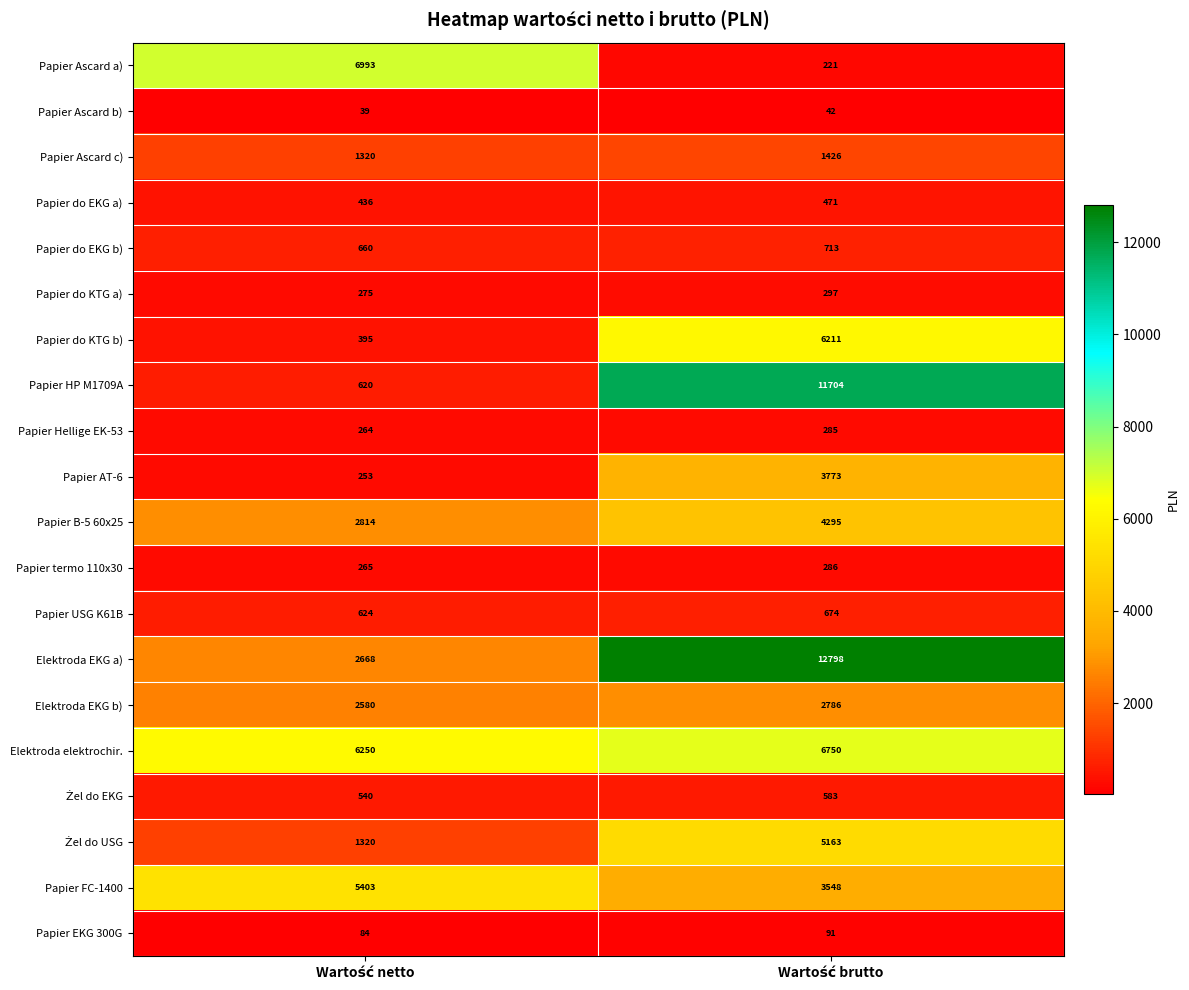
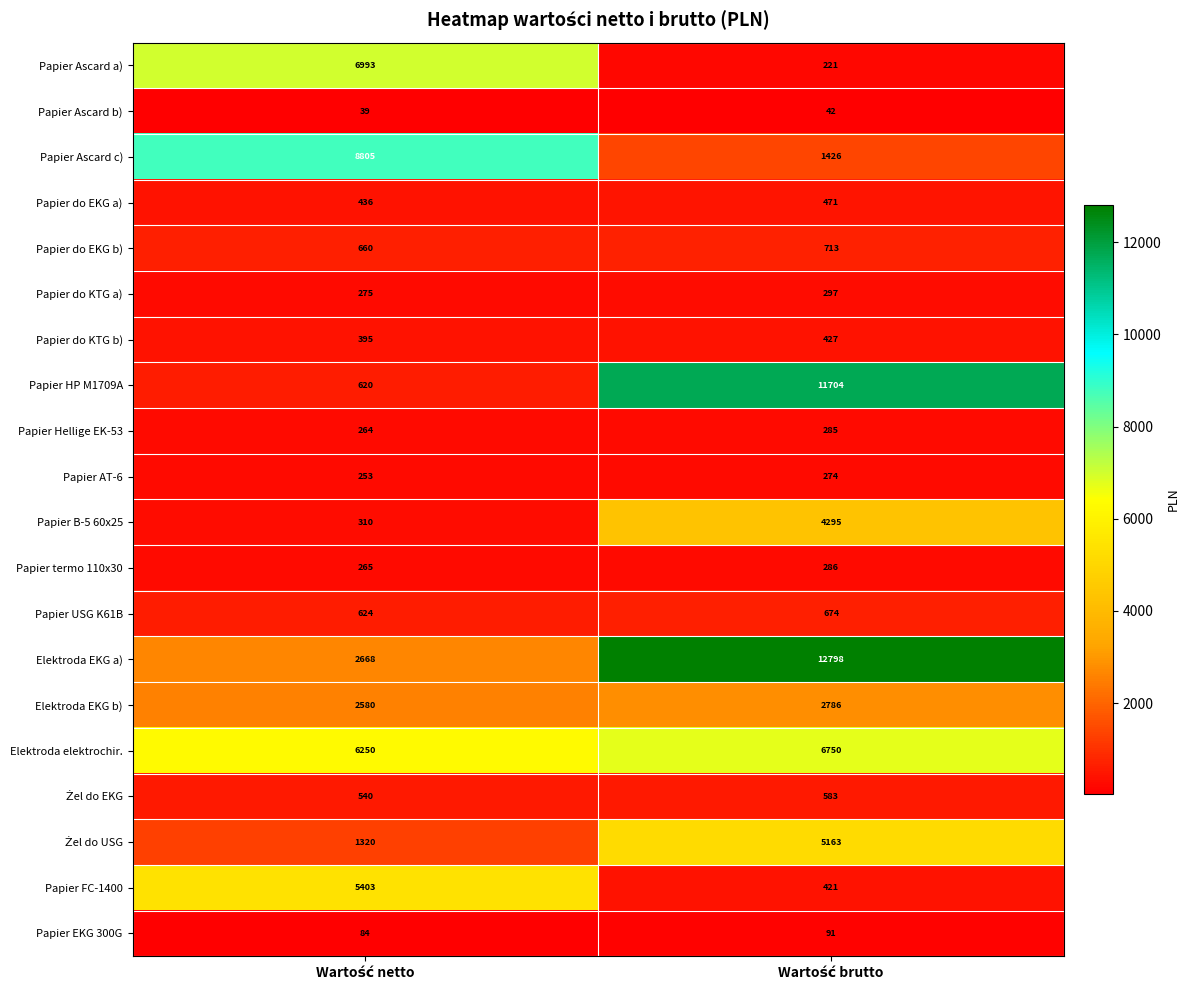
Papier Ascard c), Wartość netto: 1320 -> 8805
Papier do KTG b), Wartość brutto: 6211 -> 427
Papier AT-6, Wartość brutto: 3773 -> 274
Papier B-5 60x25, Wartość netto: 2814 -> 310
Papier FC-1400, Wartość brutto: 3548 -> 421
